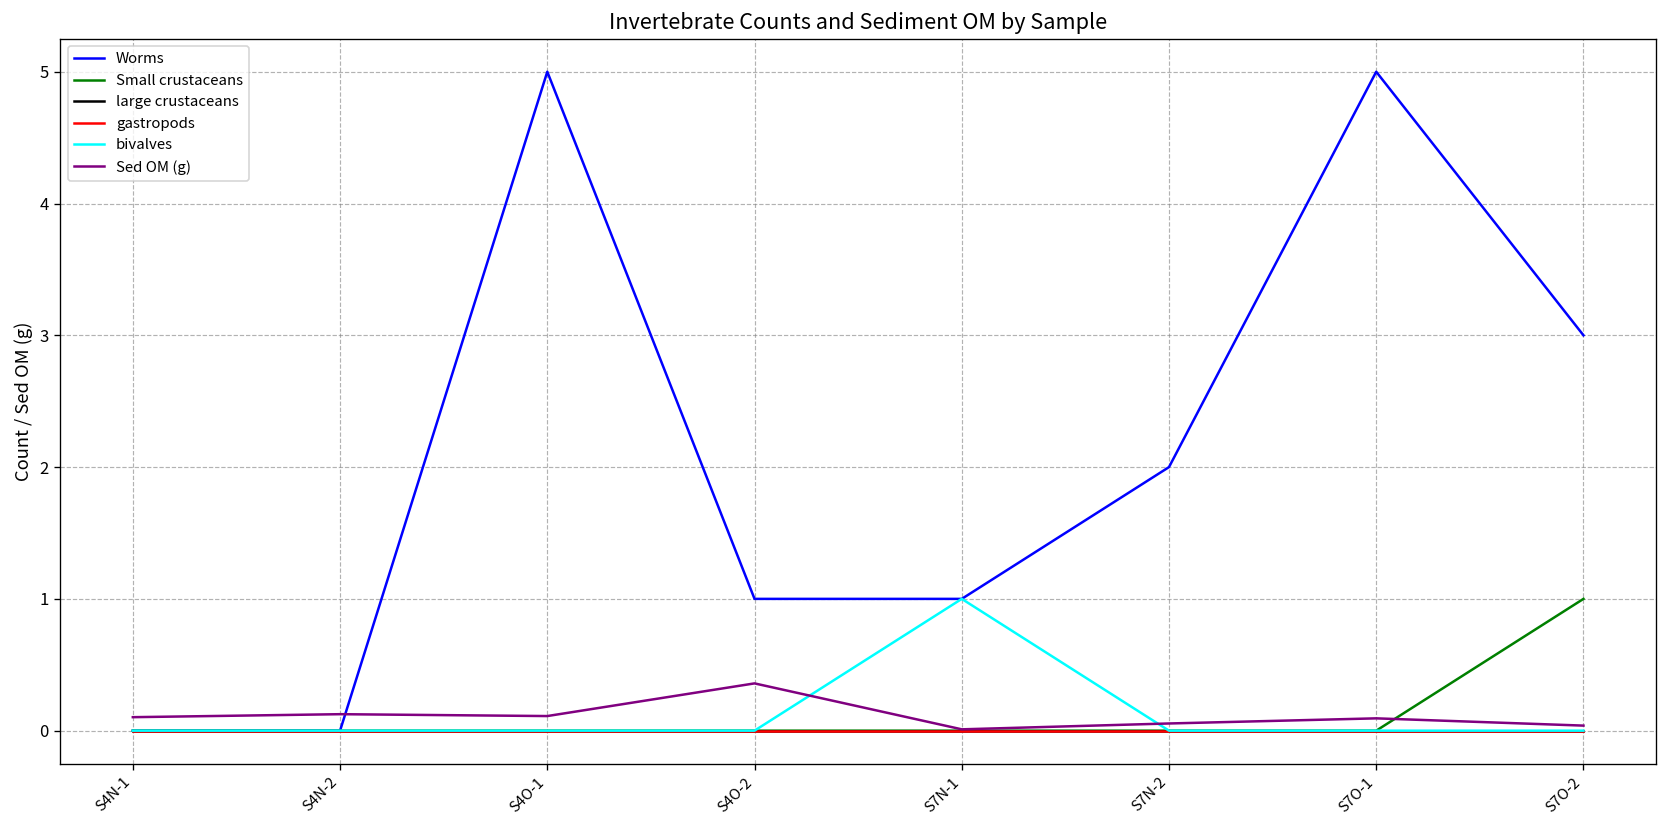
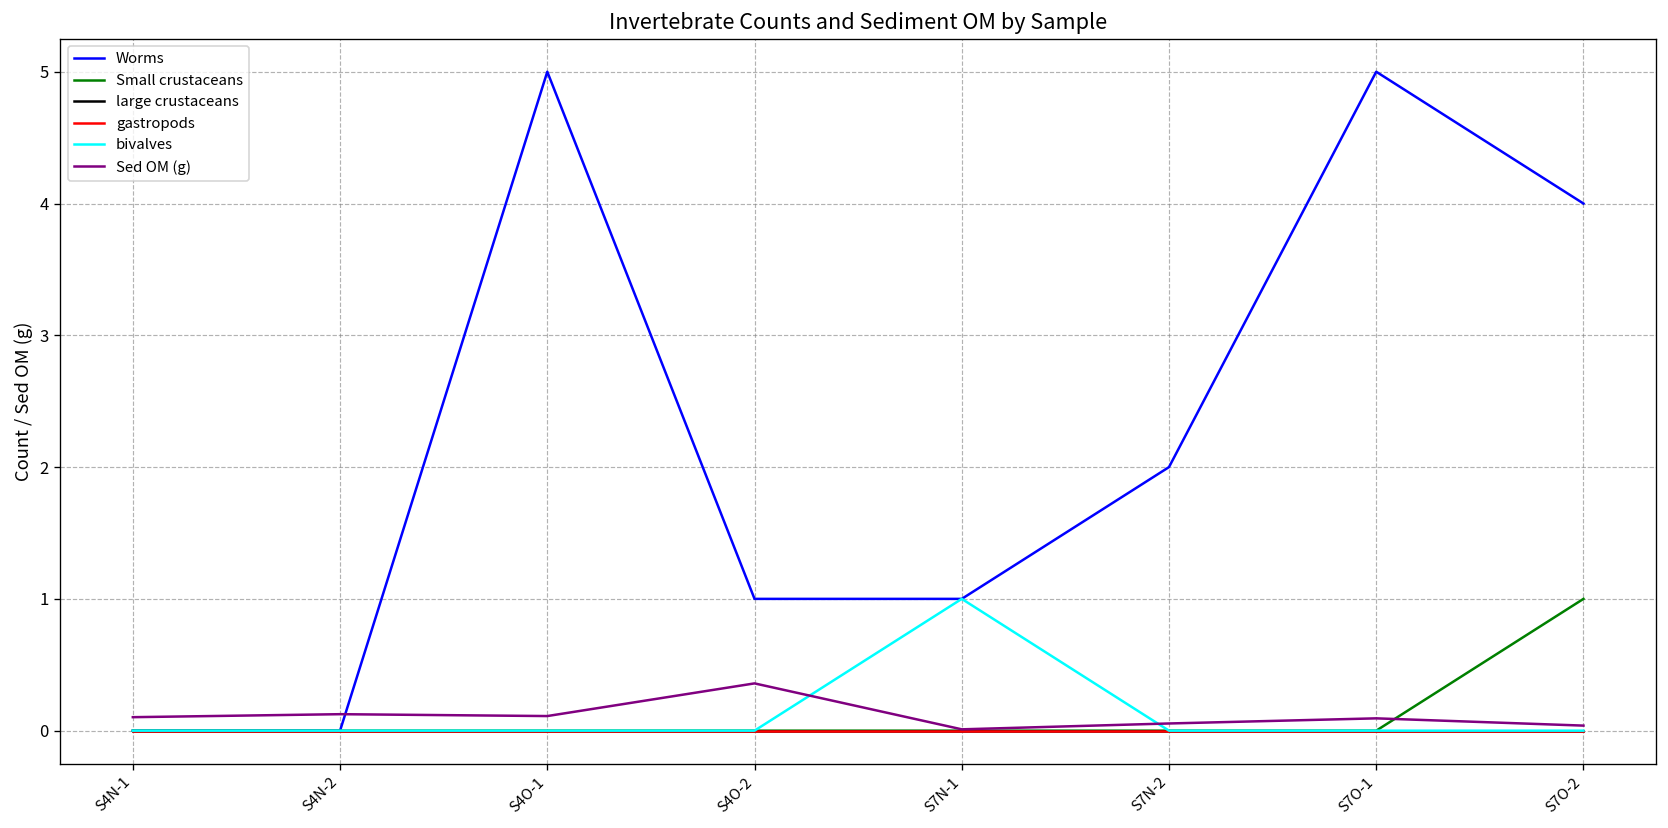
Worms, S7O-2: 3 -> 4
